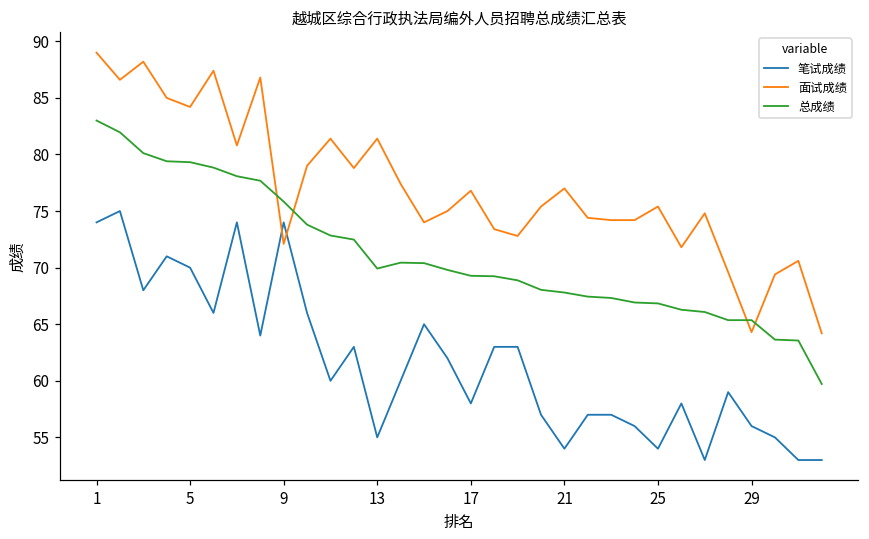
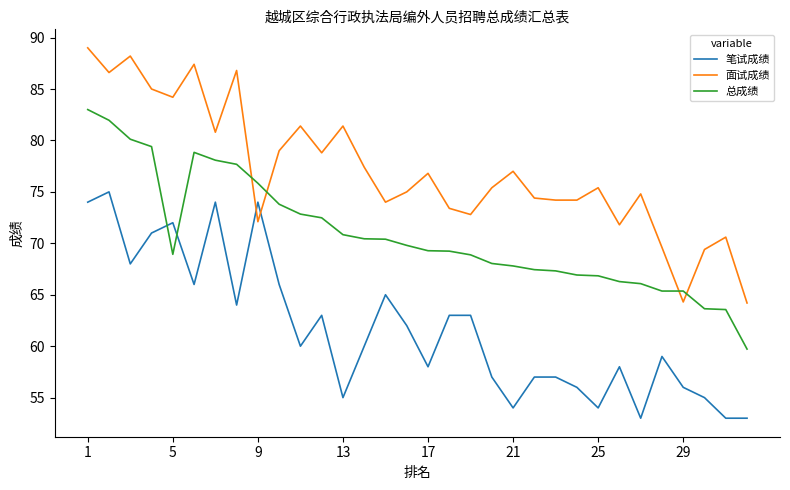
笔试成绩, 5: 70 -> 72
总成绩, 5: 79.3 -> 68.9
总成绩, 13: 69.9 -> 70.8
